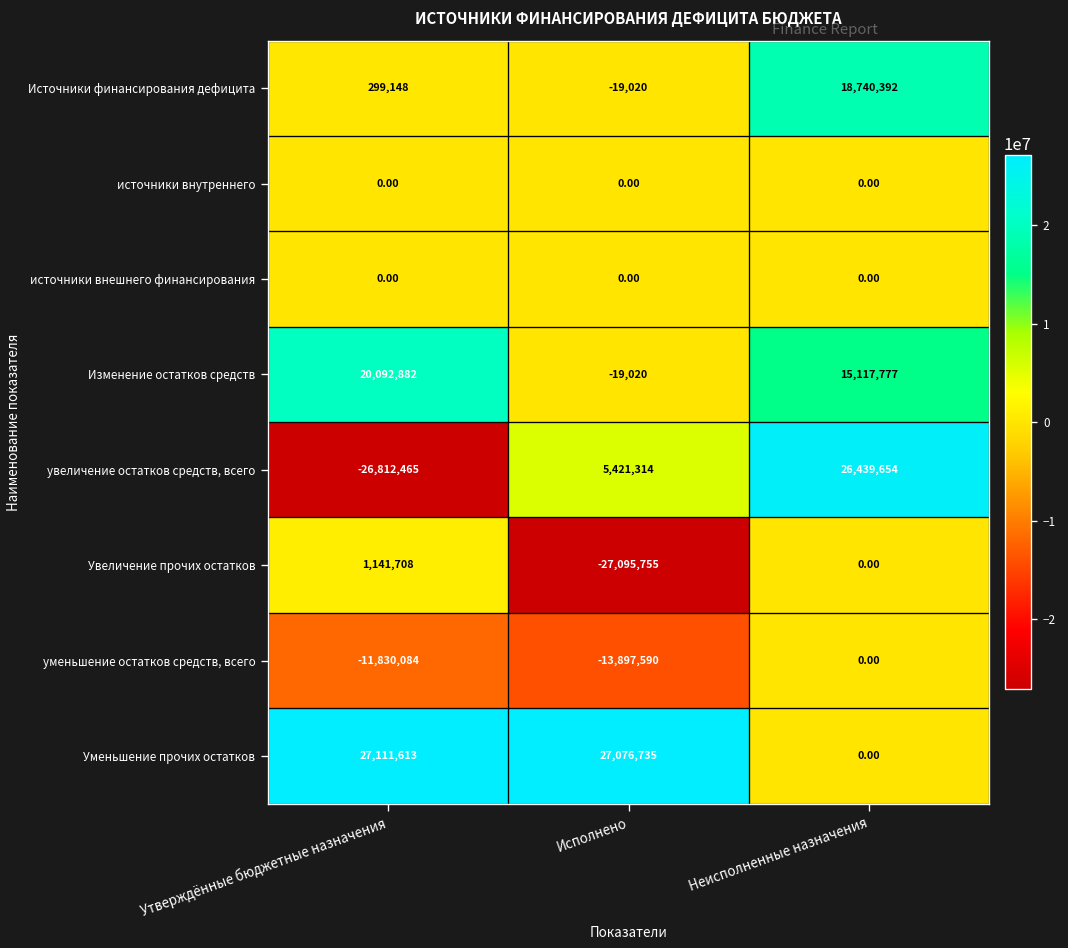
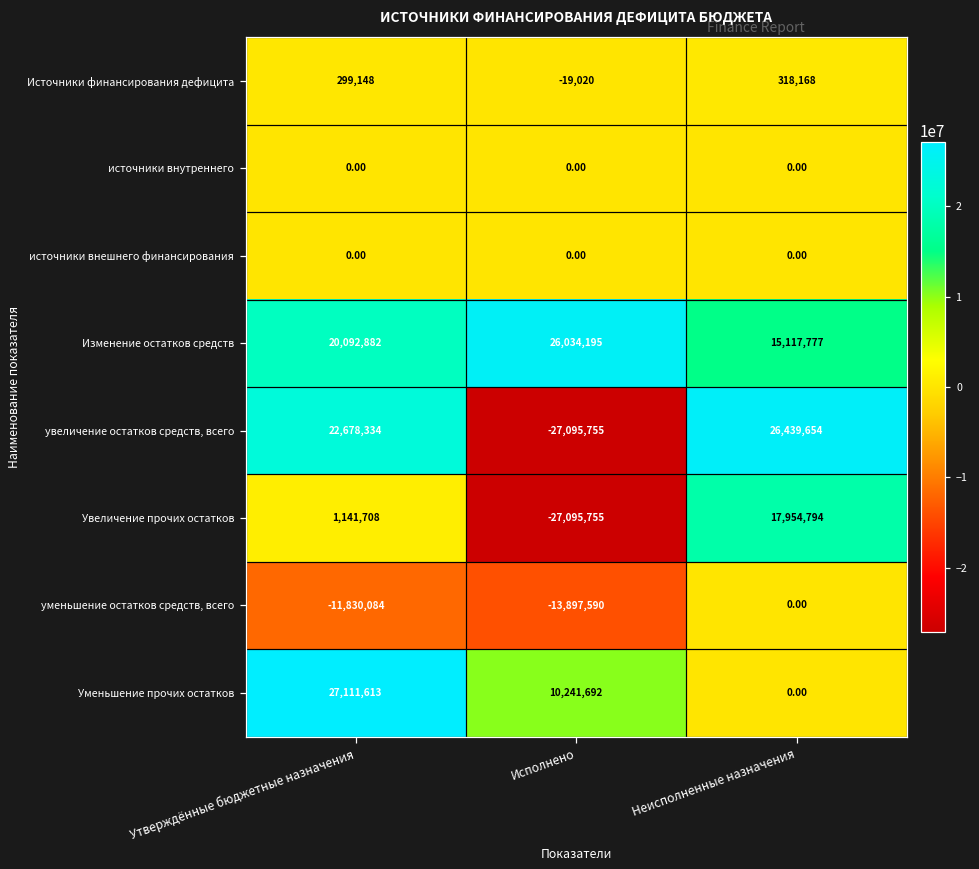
Источники финансирования дефицита, Неисполненные назначения: 18,740,392 -> 318,168
Изменение остатков средств, Исполнено: -19,020 -> 26,034,195
увеличение остатков средств, всего, Утверждённые бюджетные назначения: -26,812,465 -> 22,678,334
увеличение остатков средств, всего, Исполнено: 5,421,314 -> -27,095,755
Увеличение прочих остатков, Неисполненные назначения: 0.00 -> 17,954,794
Уменьшение прочих остатков, Исполнено: 27,076,735 -> 10,241,692
